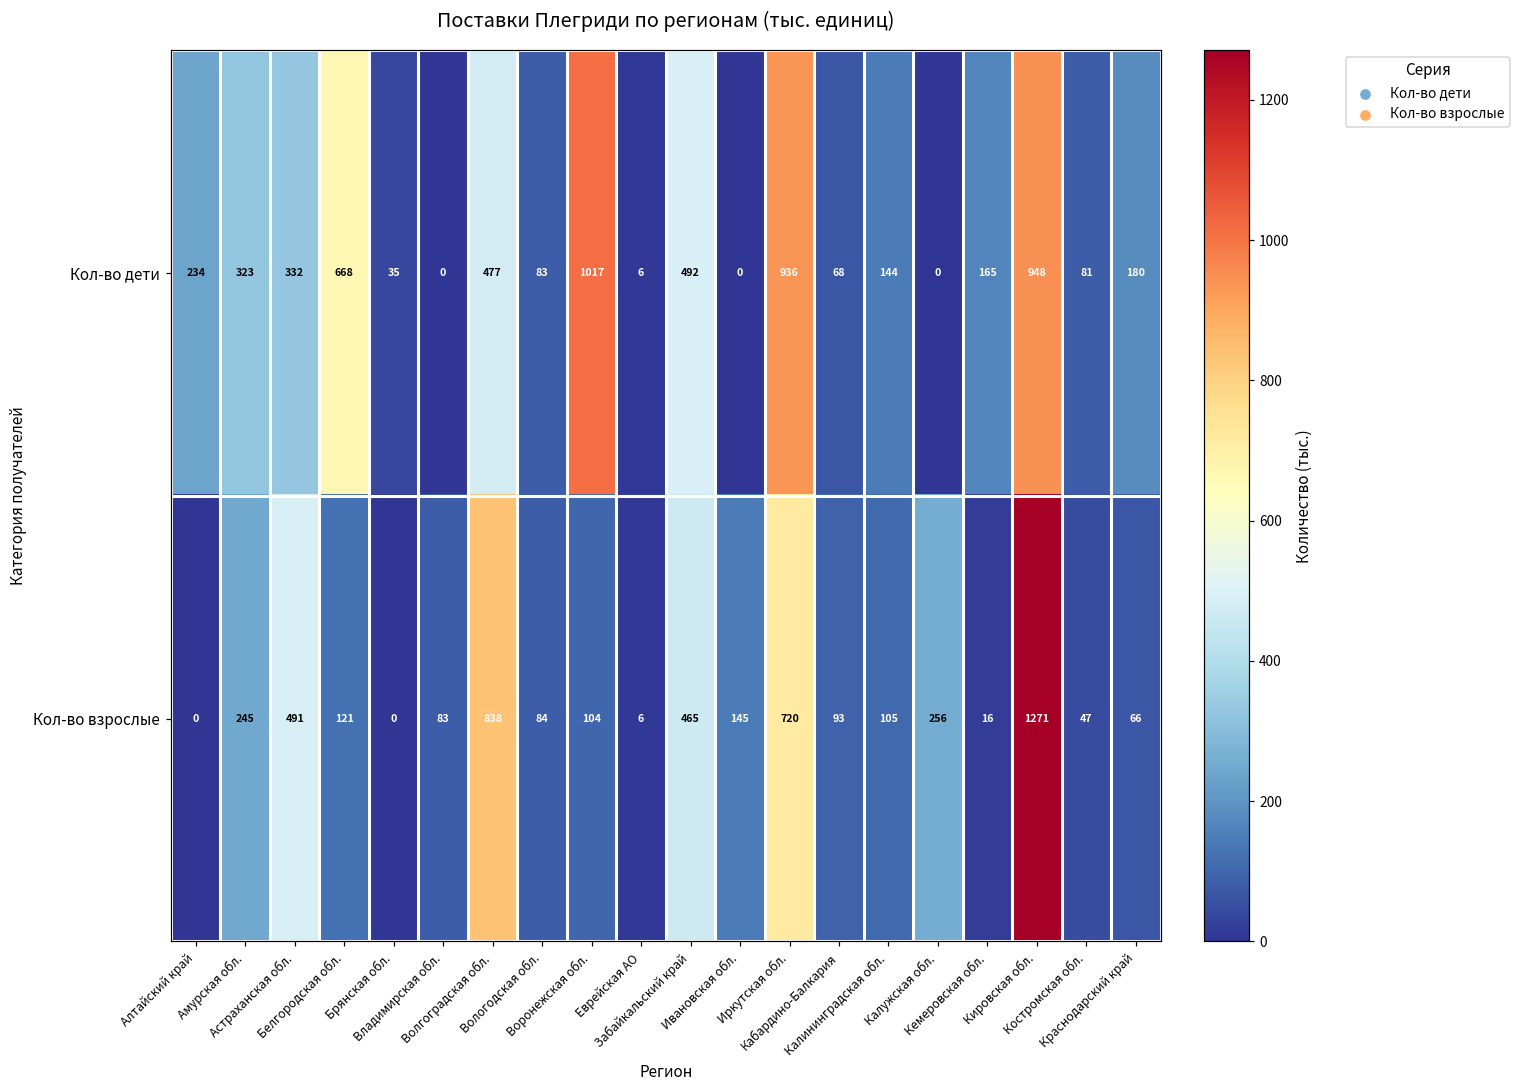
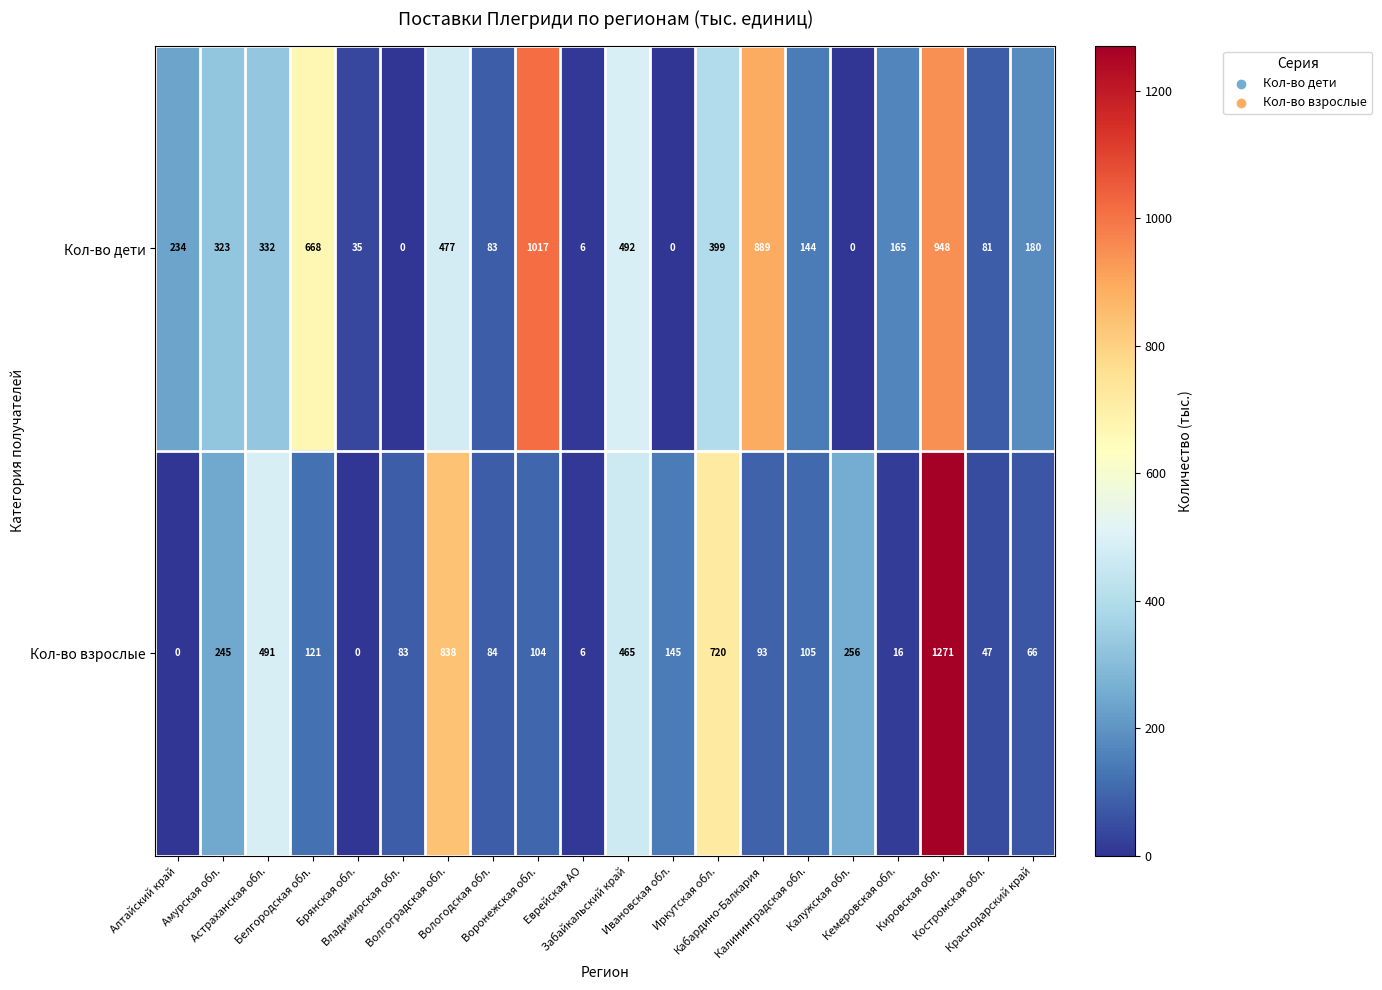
Кол-во дети, Иркутская обл.: 936 -> 399
Кол-во дети, Кабардино-Балкария: 68 -> 889
